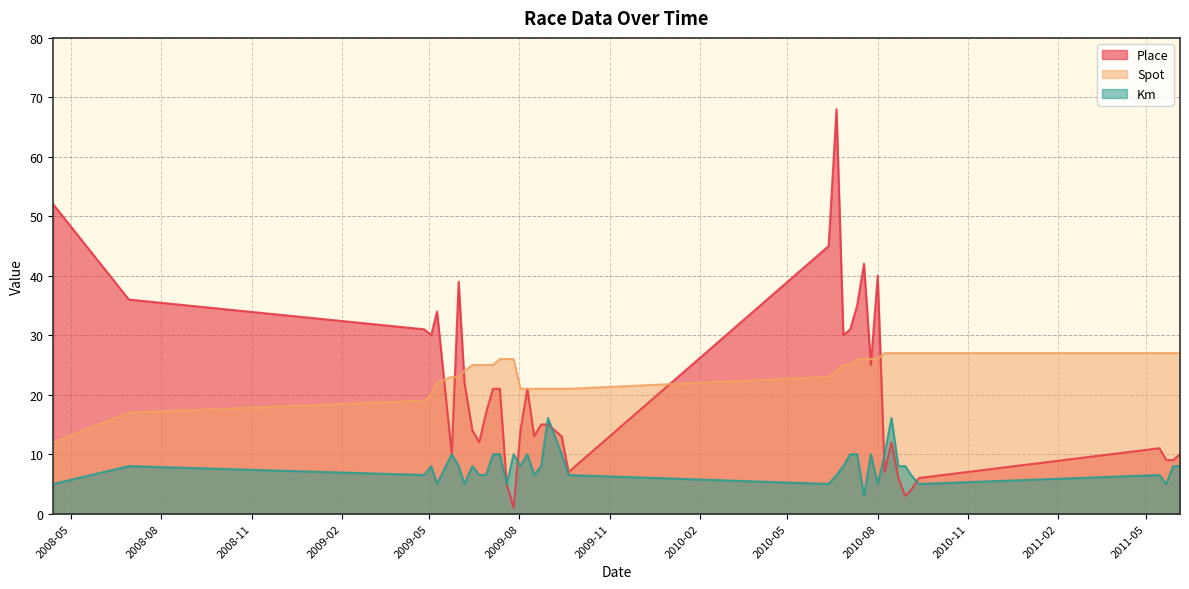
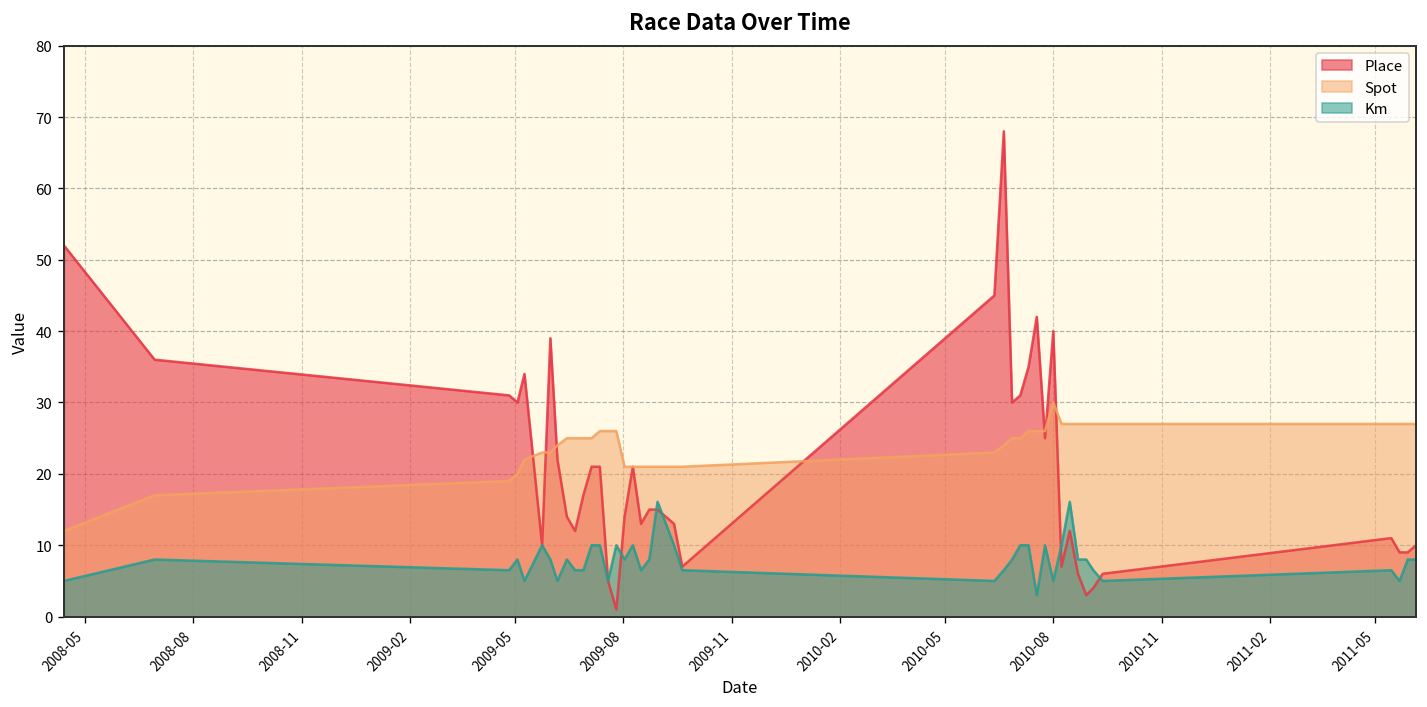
Spot, 2010-08: 26 -> 30
